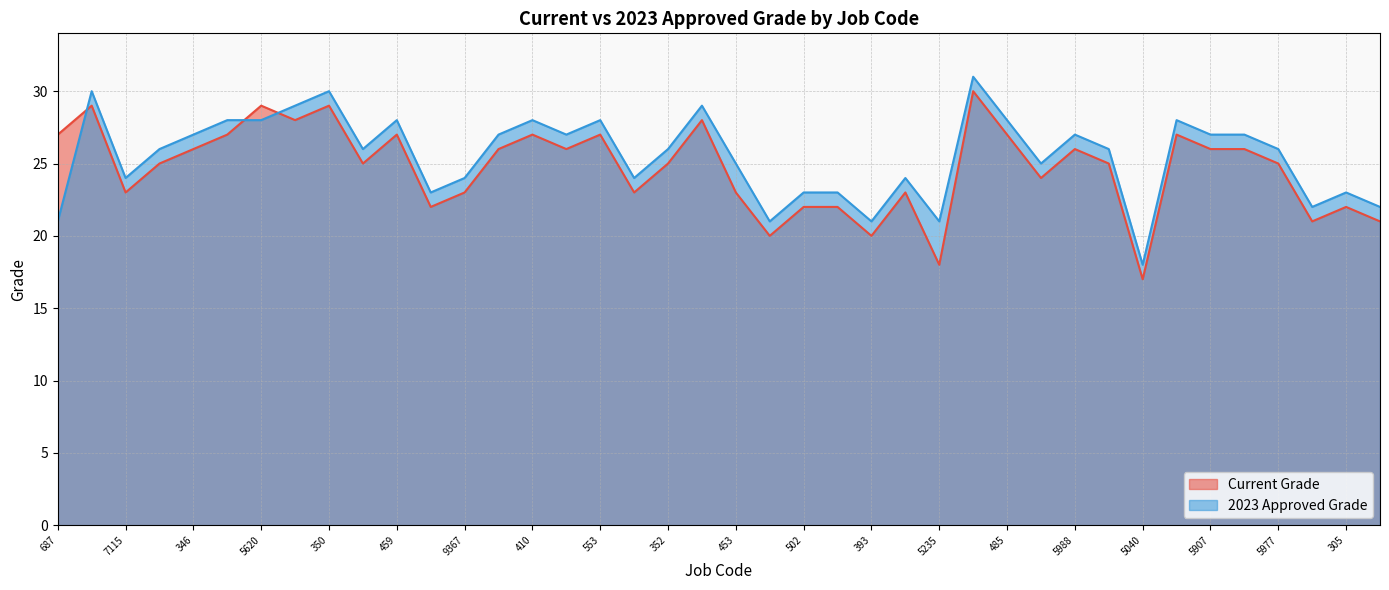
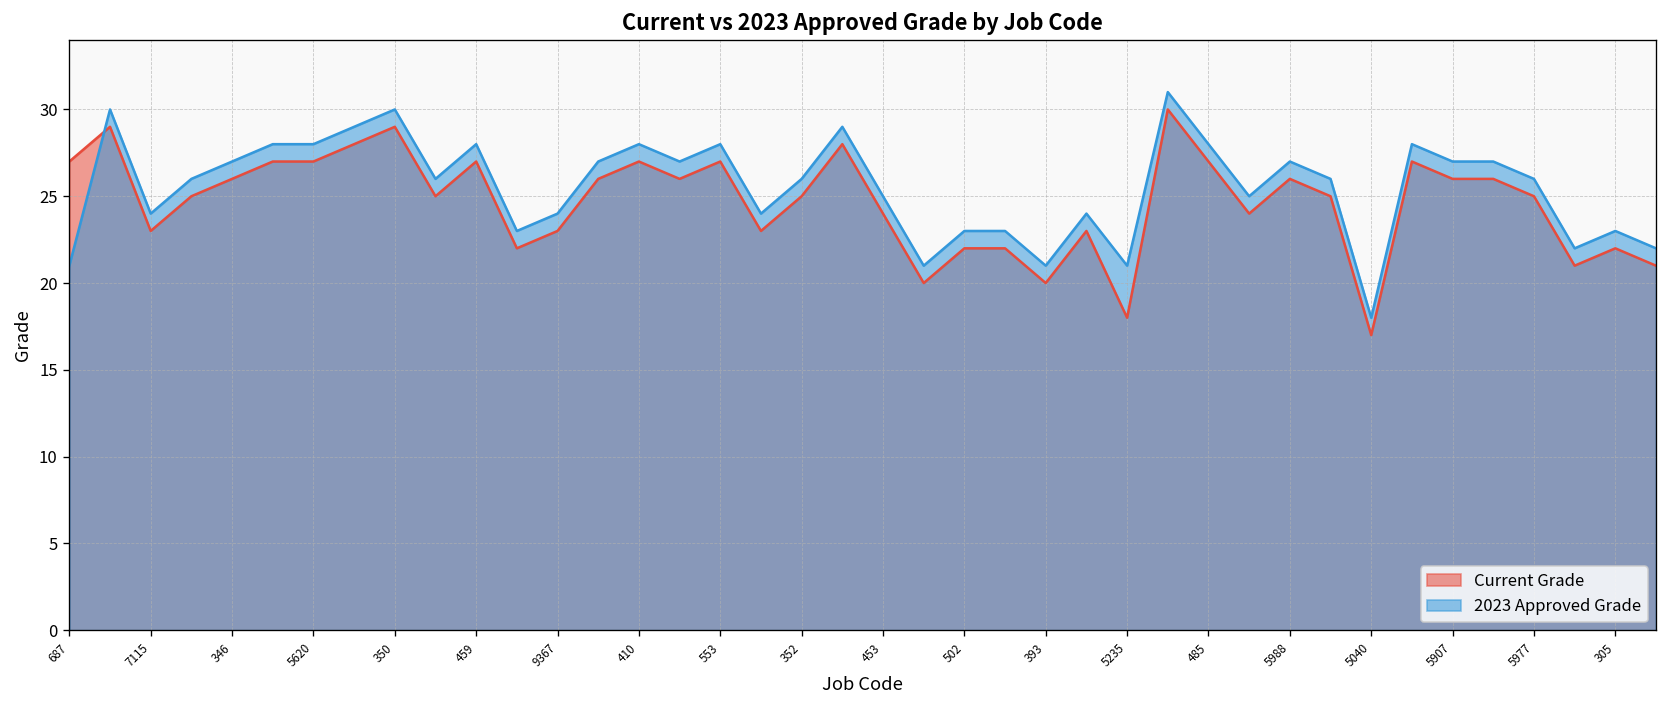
Current Grade, 5620: 29 -> 27
Current Grade, 453: 23 -> 24
